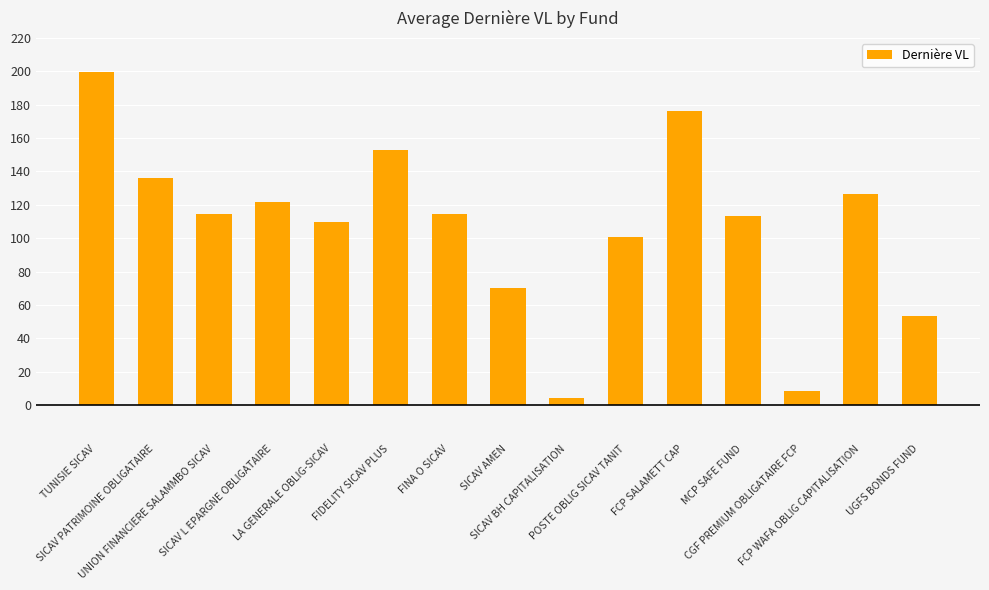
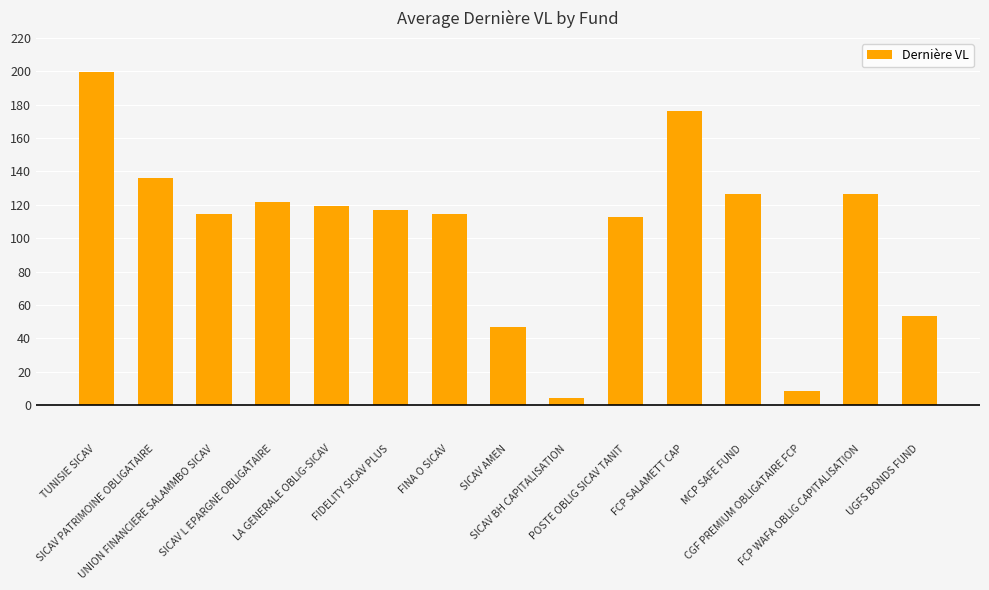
LA GENERALE OBLIG-SICAV: 110 -> 119
FIDELITY SICAV PLUS: 153 -> 117
SICAV AMEN: 70 -> 47
POSTE OBLIG SICAV TANIT: 101 -> 113
MCP SAFE FUND: 113 -> 126
